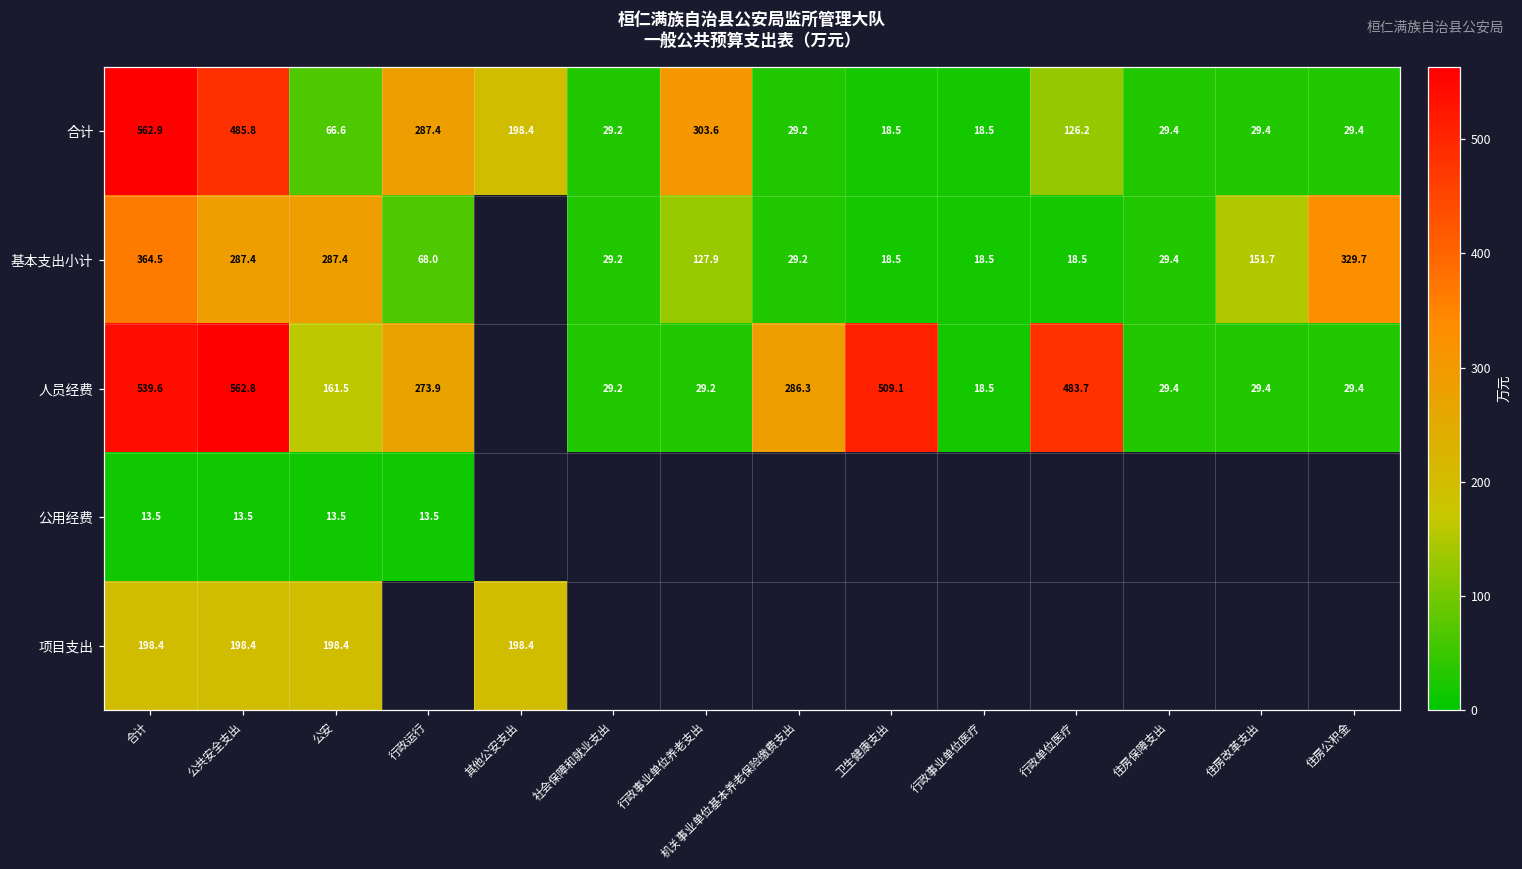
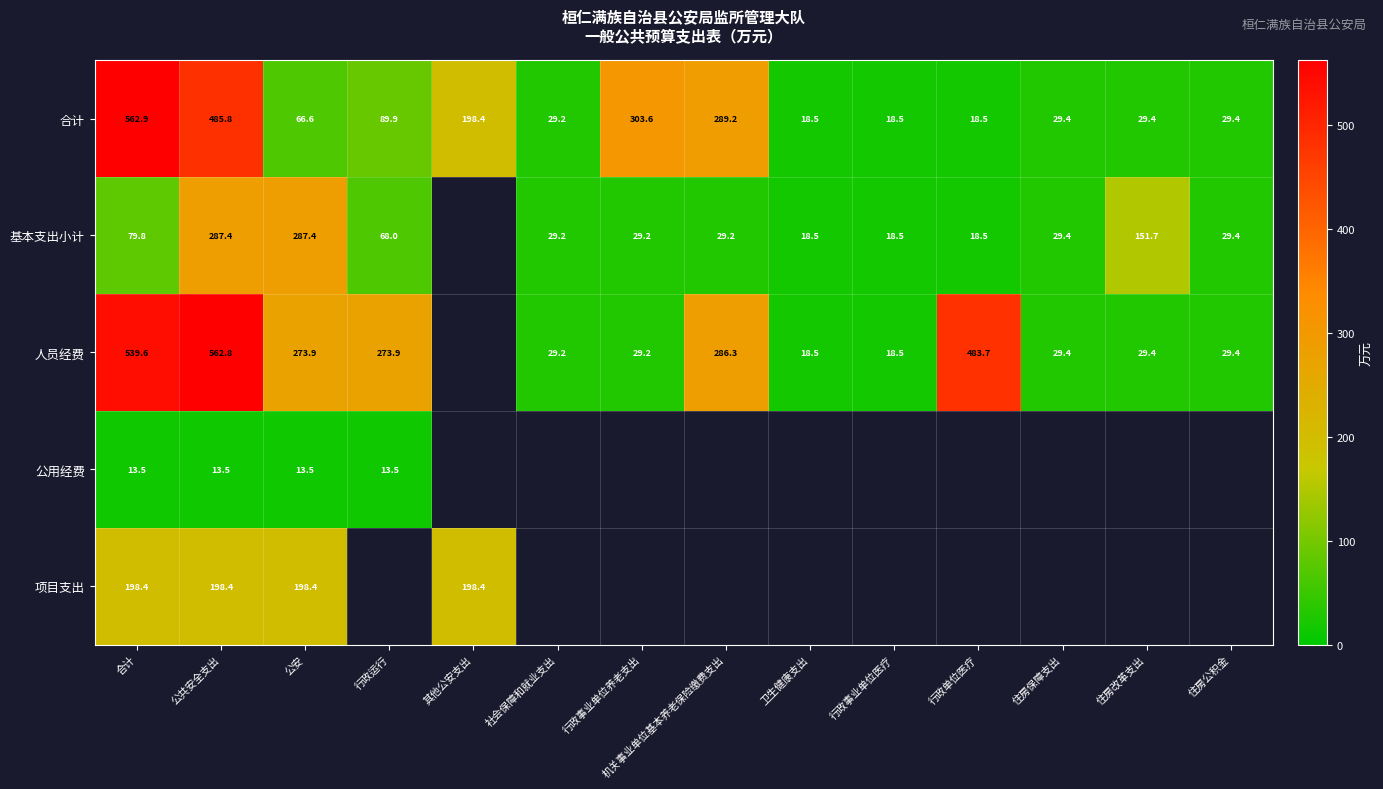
合计, 行政运行: 287.4 -> 89.9
合计, 机关事业单位基本养老保险缴费支出: 29.2 -> 289.2
合计, 行政单位医疗: 126.2 -> 18.5
基本支出小计, 合计: 364.5 -> 79.8
基本支出小计, 行政事业单位养老支出: 127.9 -> 29.2
基本支出小计, 住房公积金: 329.7 -> 29.4
人员经费, 公安: 161.5 -> 273.9
人员经费, 卫生健康支出: 509.1 -> 18.5
